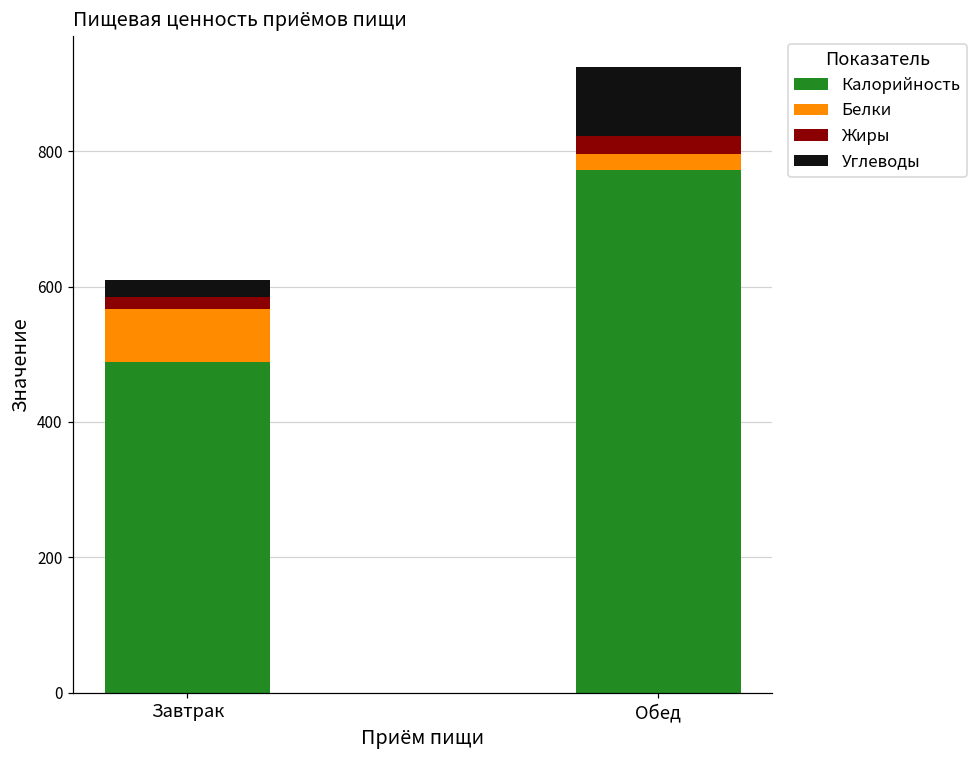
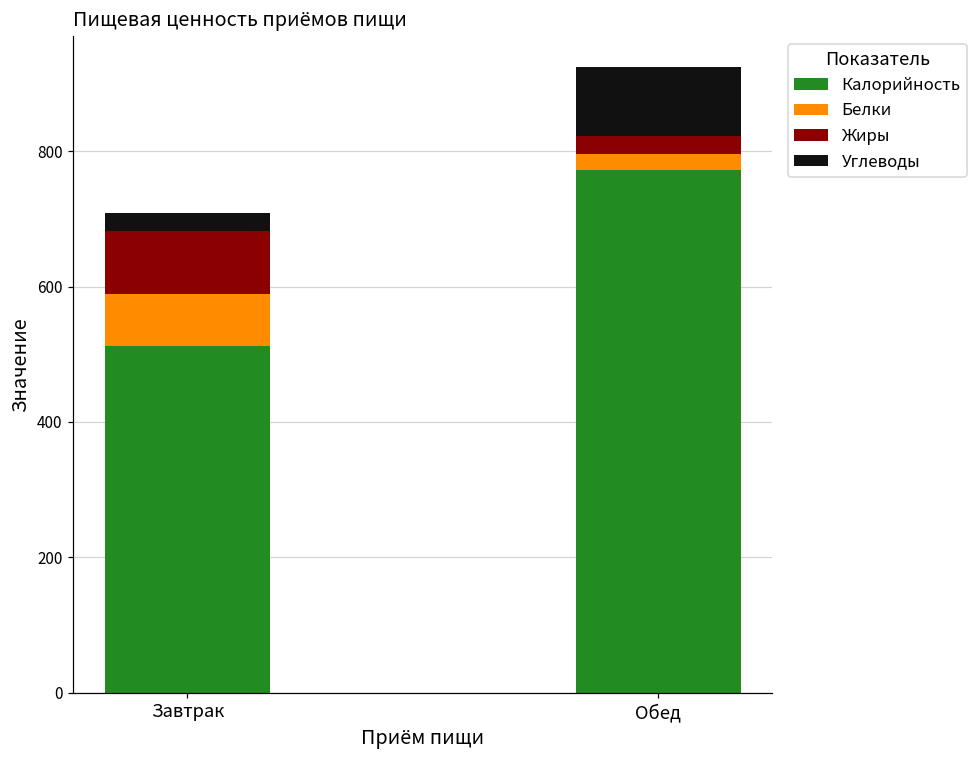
Калорийность, Завтрак: 490 -> 510
Жиры, Завтрак: 20 -> 90
